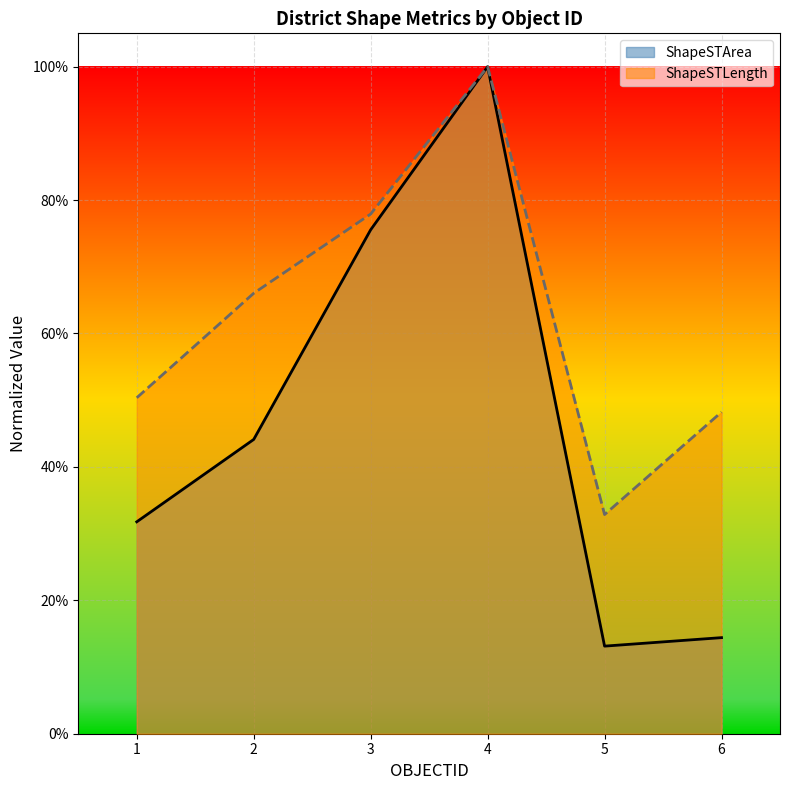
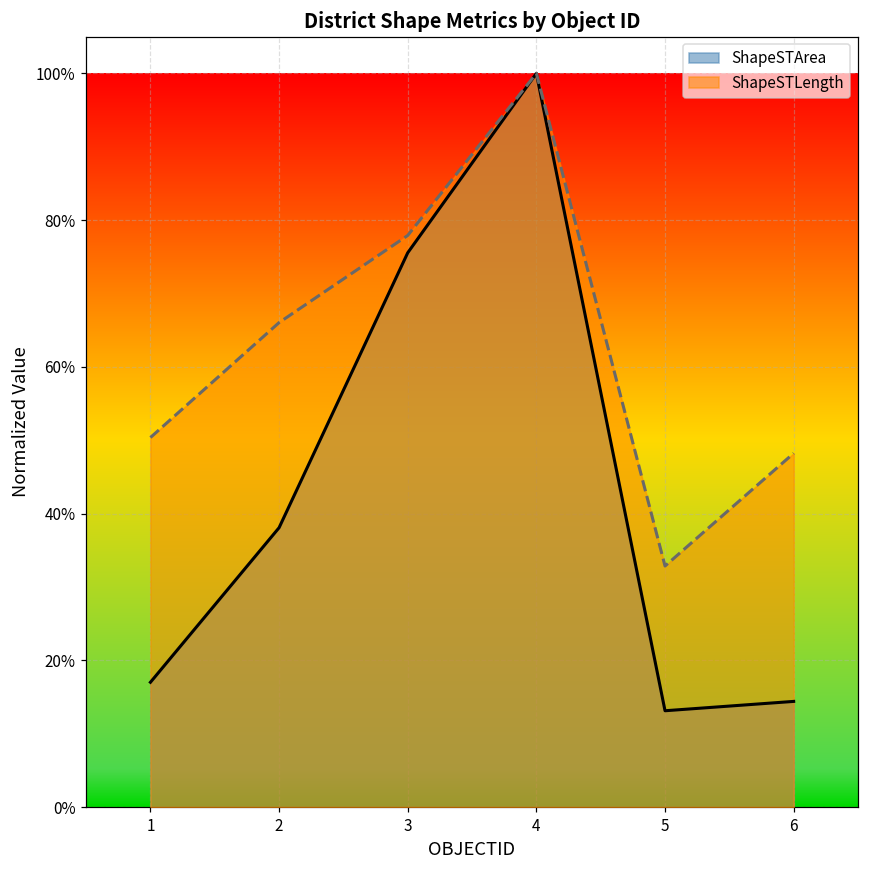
ShapeSTArea, 1: 32% -> 17%
ShapeSTArea, 2: 44% -> 38%
